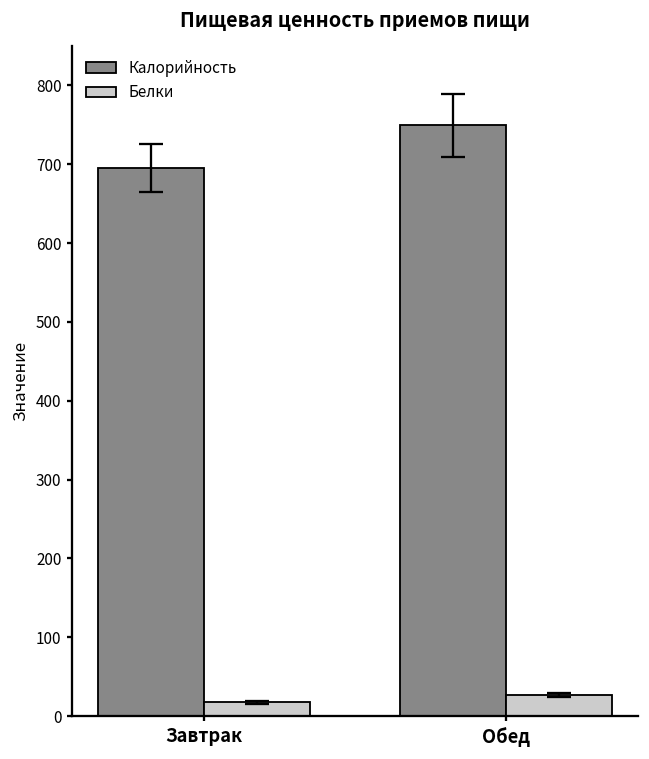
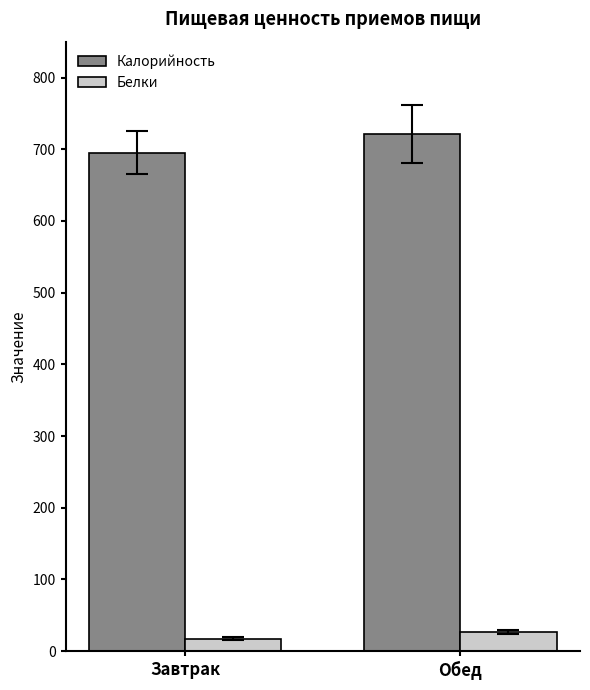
Калорийность, Обед: 750 -> 720
